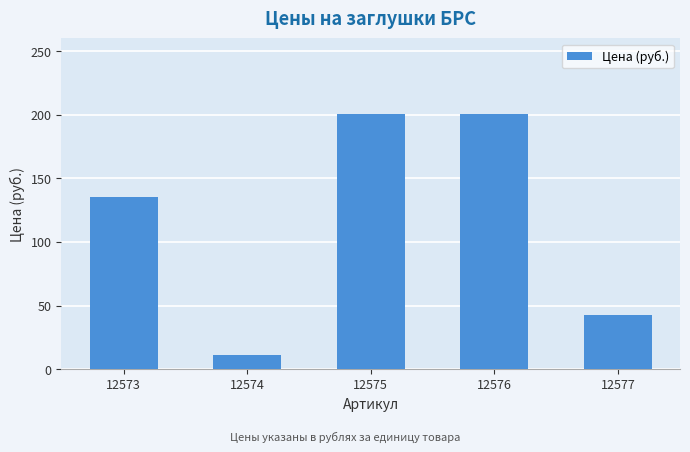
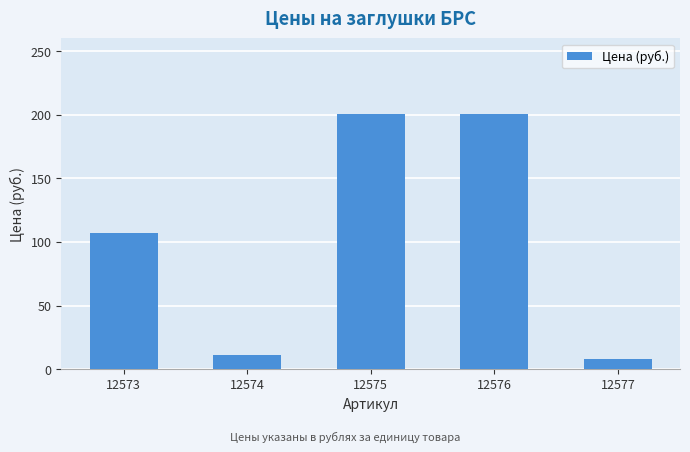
12573: 135 -> 107
12577: 43 -> 8
